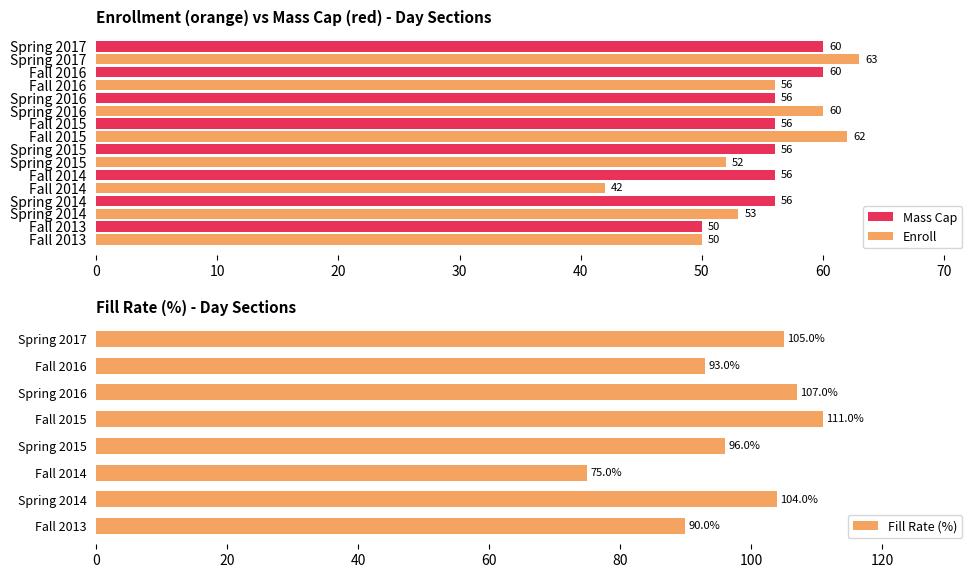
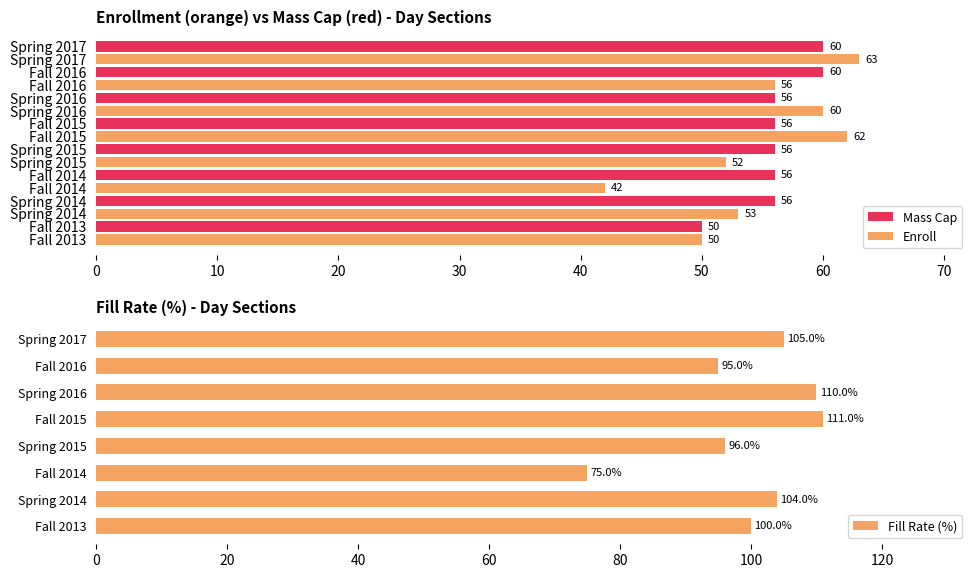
Fill Rate (%) - Day Sections, Fall 2016: 93.0% -> 95.0%
Fill Rate (%) - Day Sections, Spring 2016: 107.0% -> 110.0%
Fill Rate (%) - Day Sections, Fall 2013: 90.0% -> 100.0%
